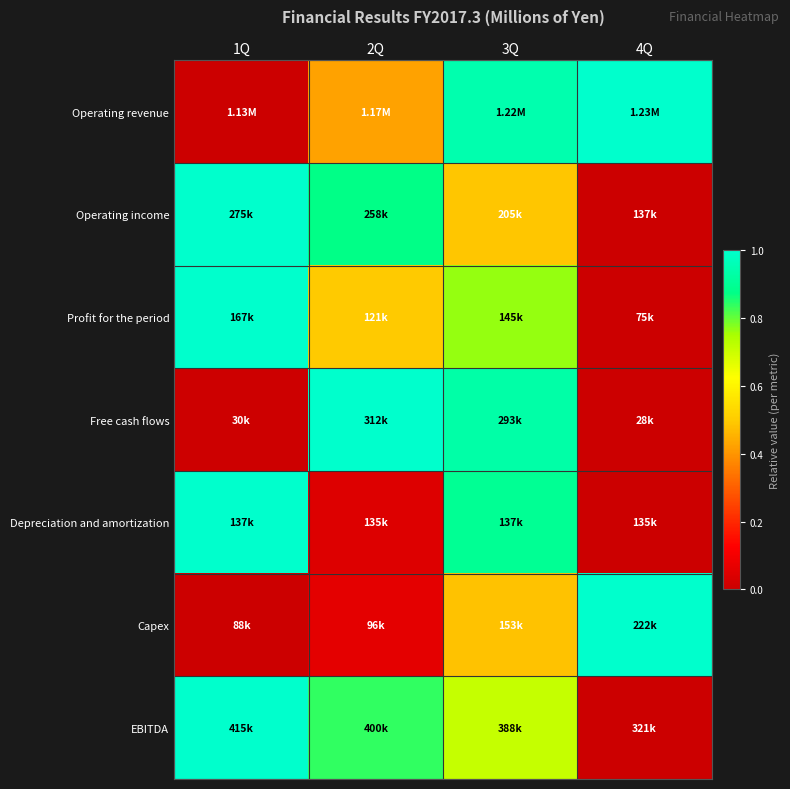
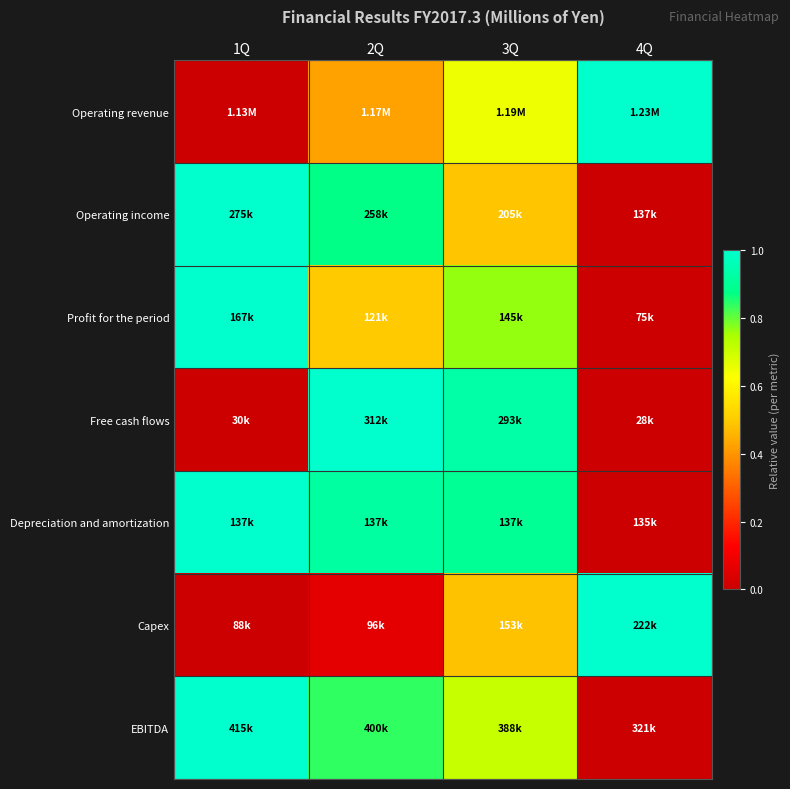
Operating revenue, 3Q: 1.22M -> 1.19M
Depreciation and amortization, 2Q: 135k -> 137k
